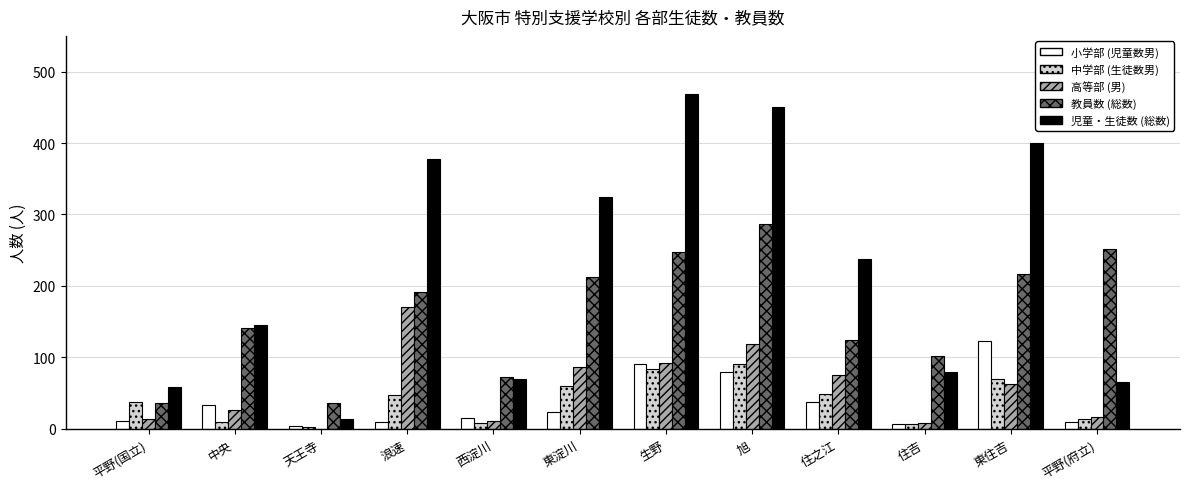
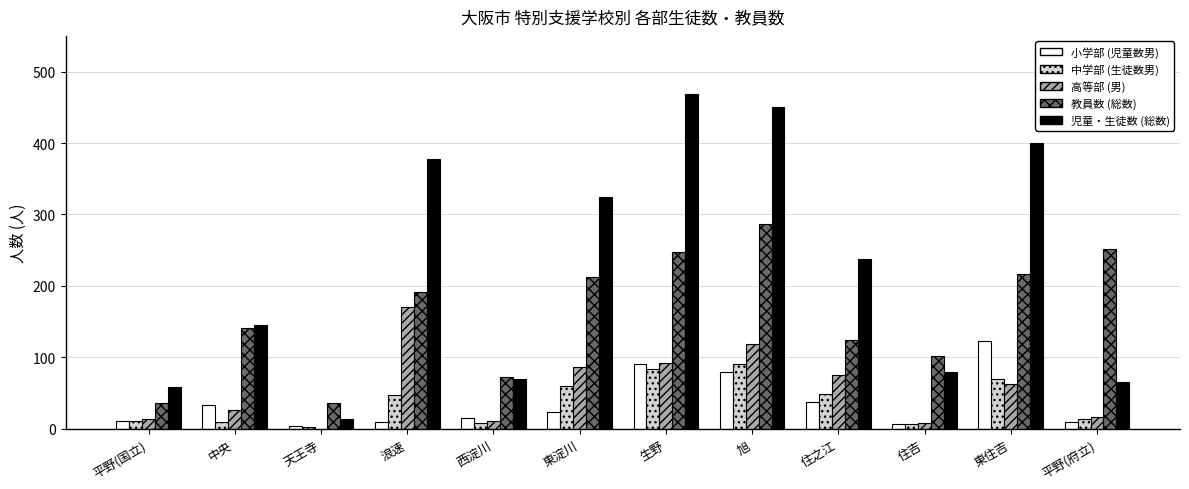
中学部 (生徒数男), 平野(国立): 40 -> 10
